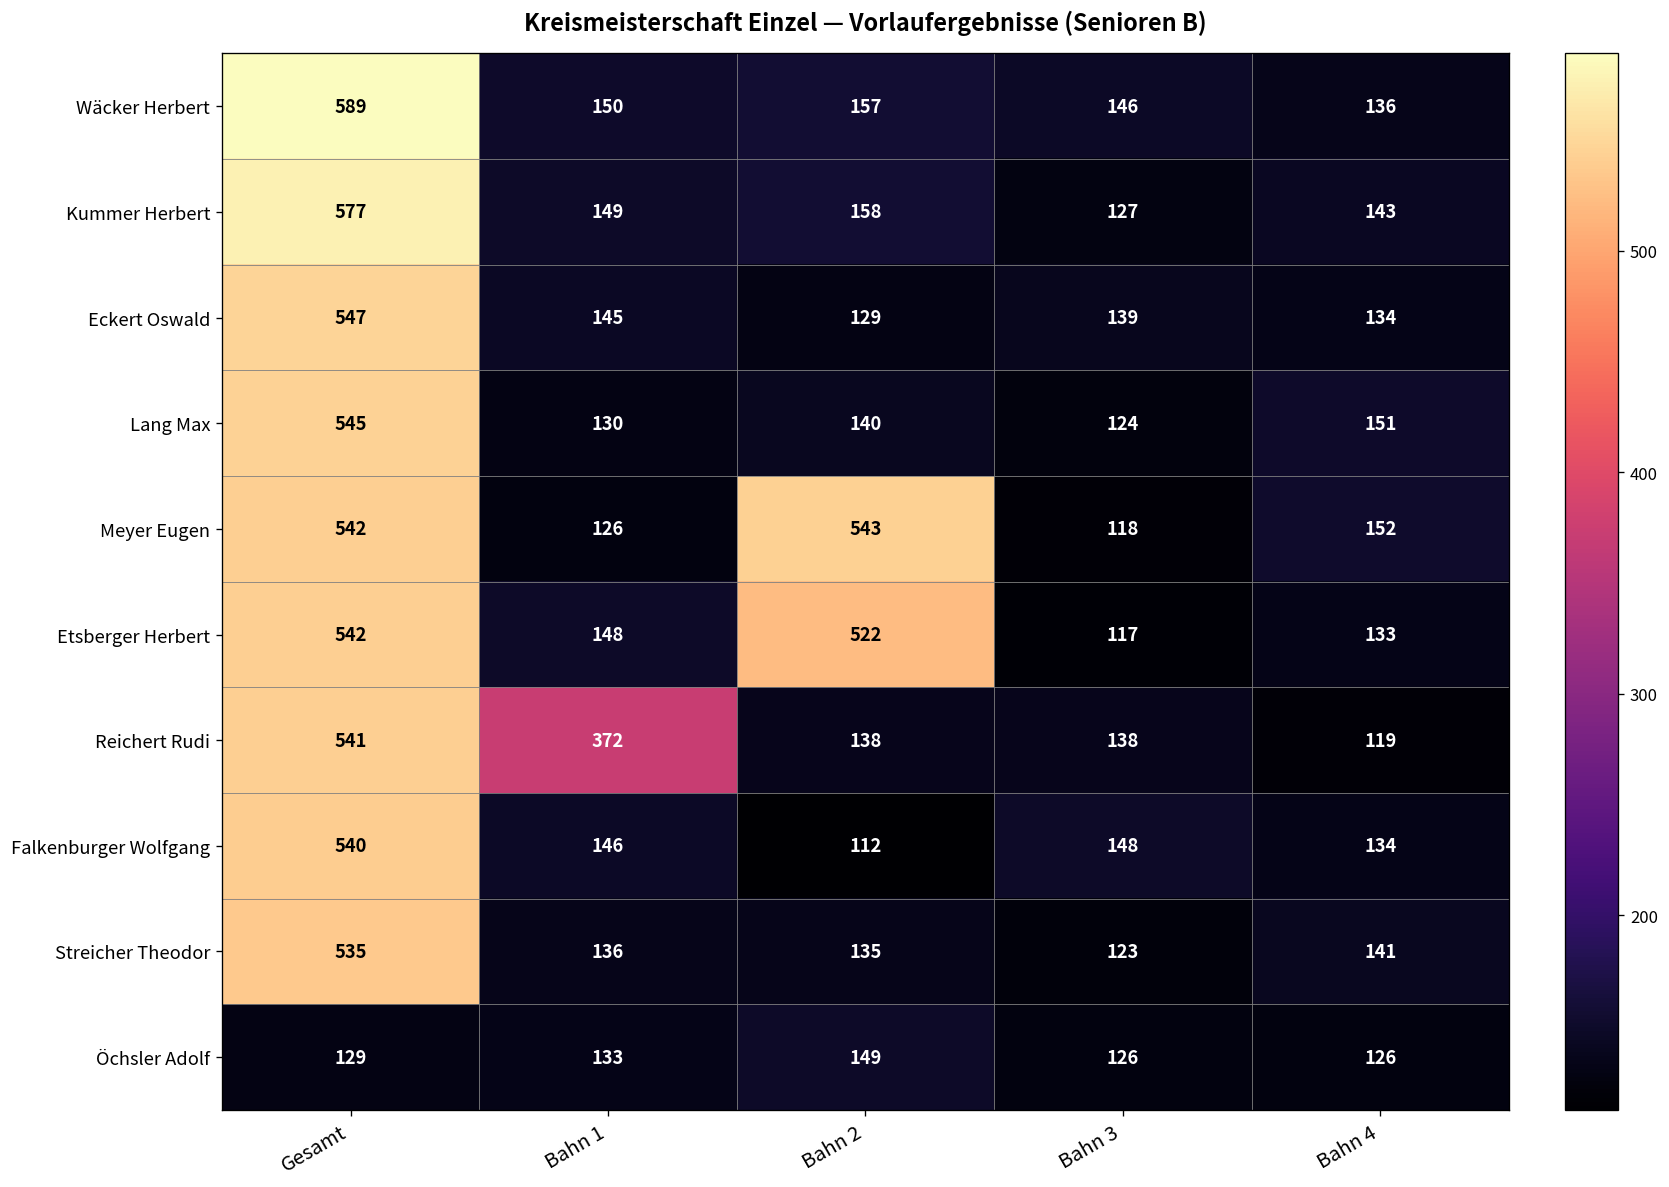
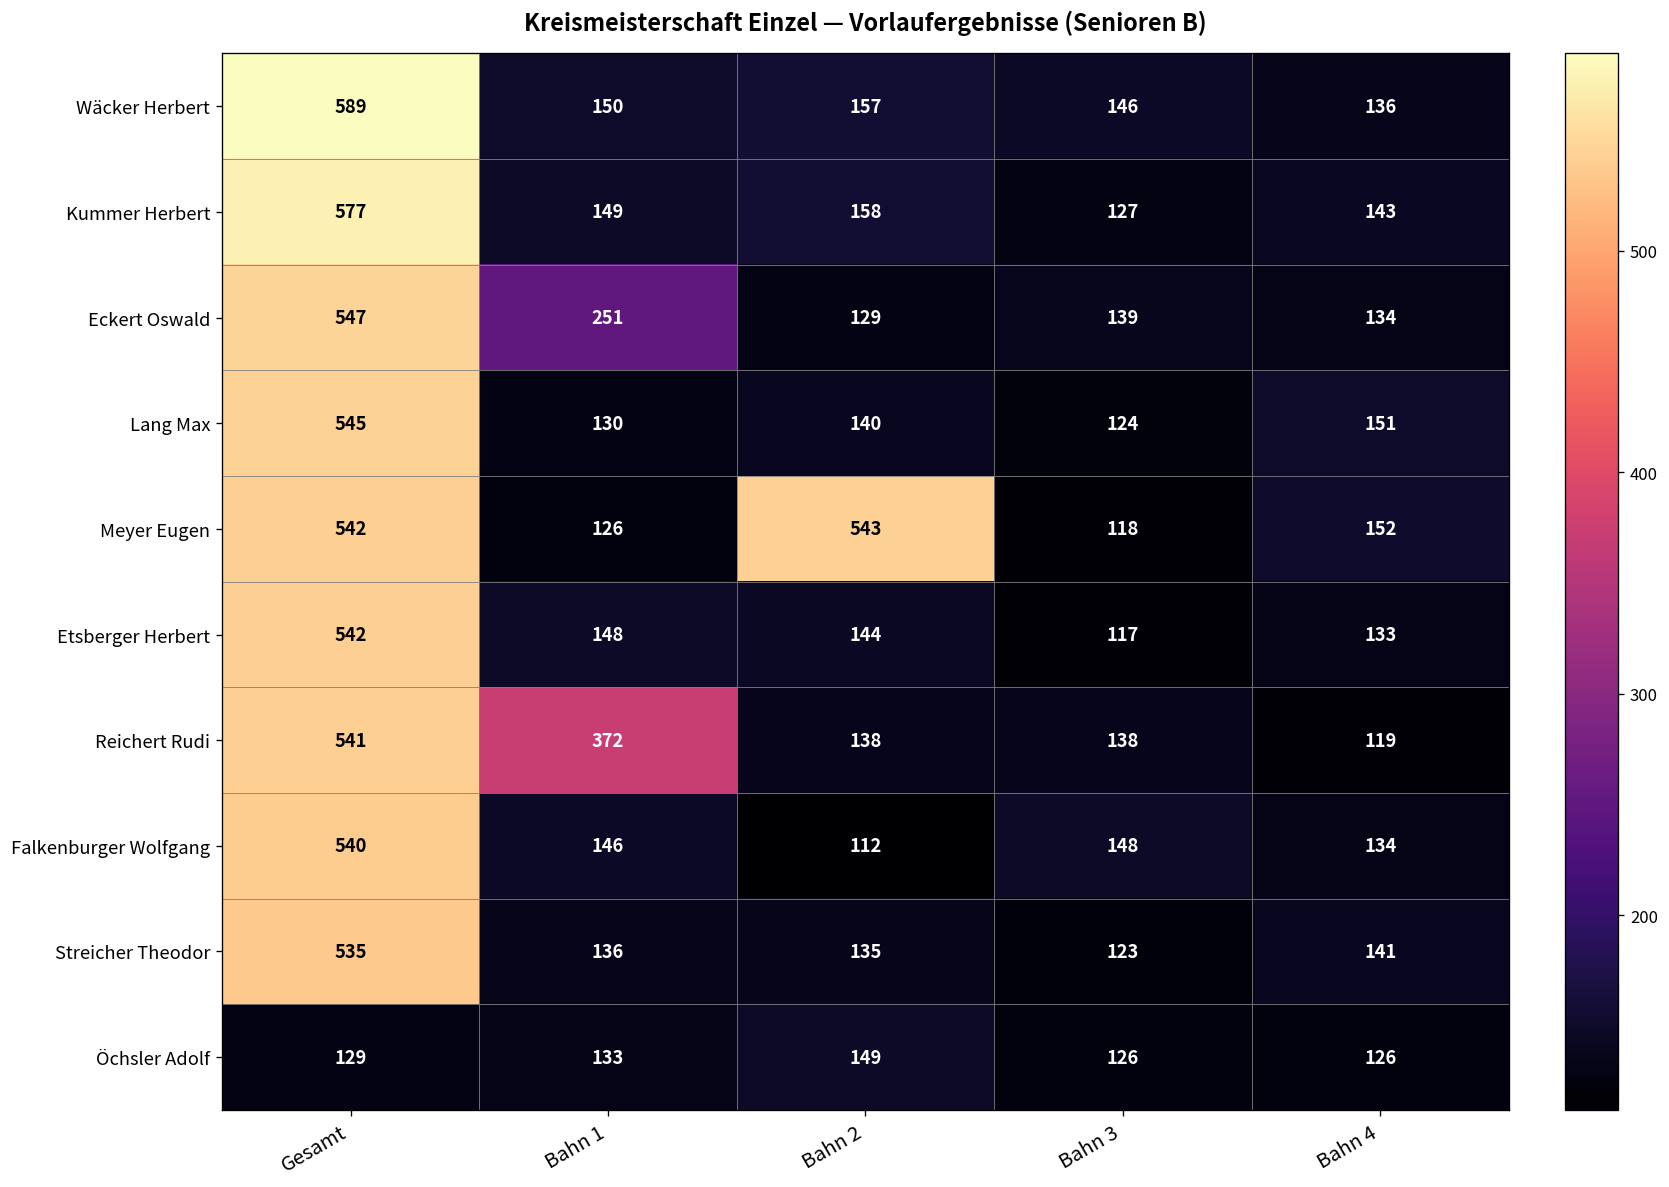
Eckert Oswald, Bahn 1: 145 -> 251
Etsberger Herbert, Bahn 2: 522 -> 144
